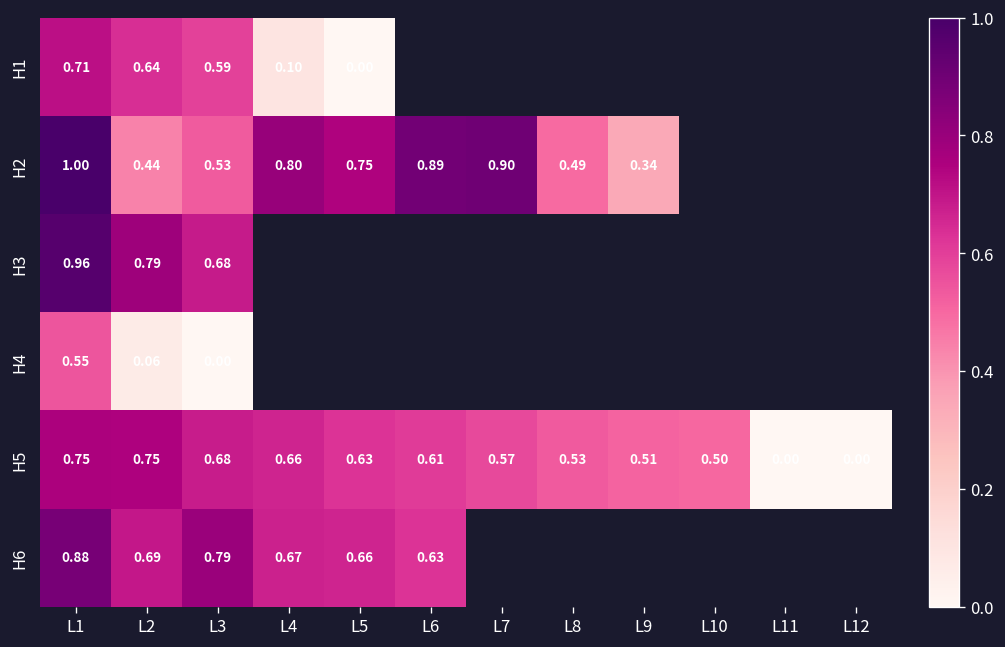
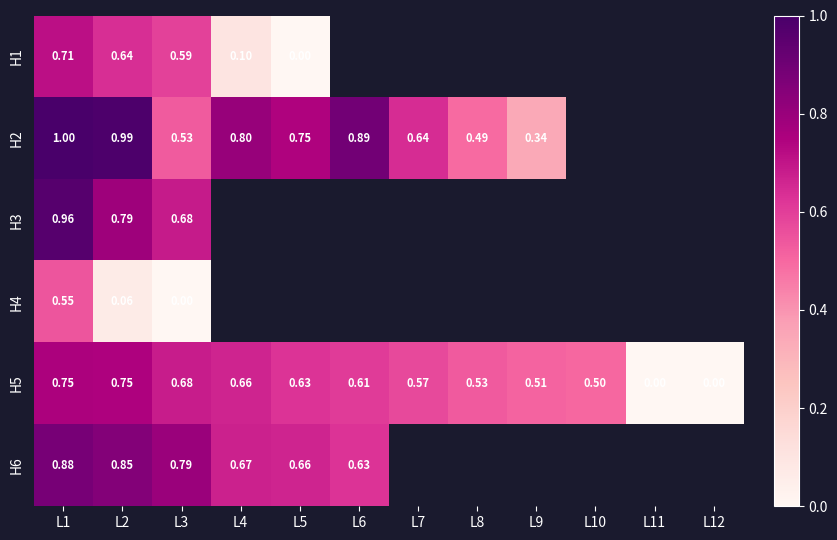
H2, L2: 0.44 -> 0.99
H2, L7: 0.90 -> 0.64
H6, L2: 0.69 -> 0.85
